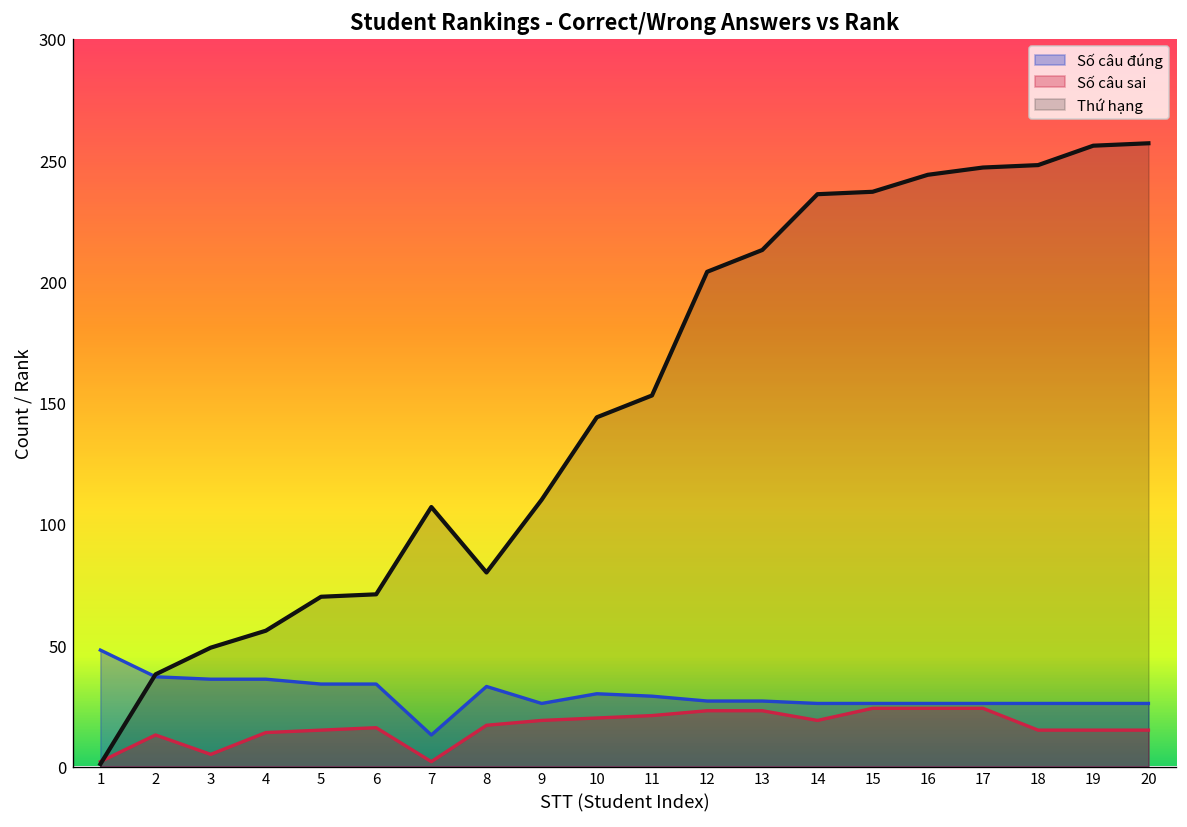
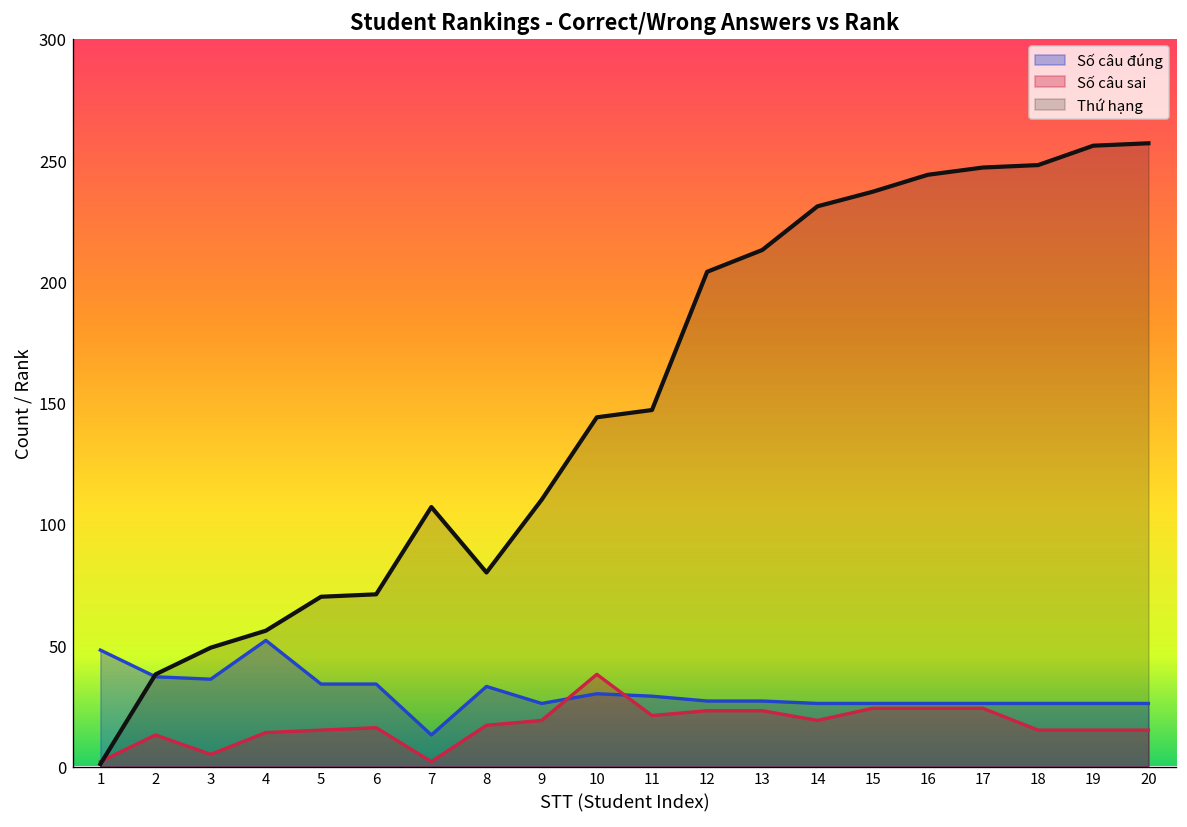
Số câu đúng, 4: 36 -> 52
Số câu sai, 10: 20 -> 38
Thứ hạng, 11: 153 -> 147
Thứ hạng, 14: 236 -> 231
